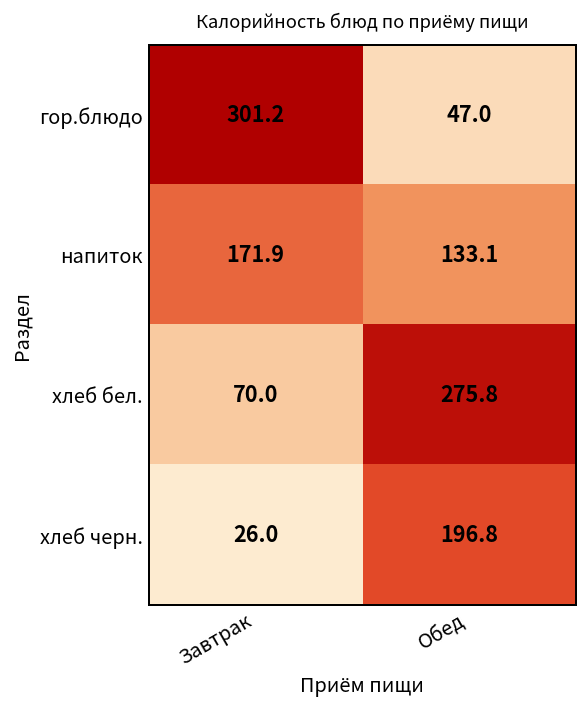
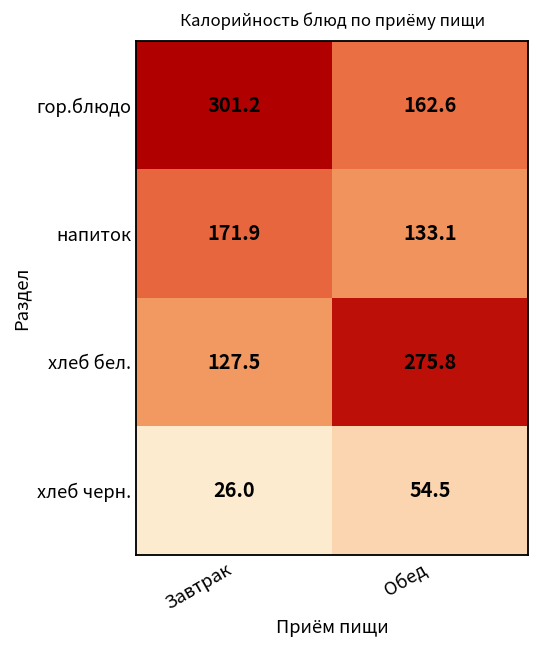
гор.блюдо, Обед: 47.0 -> 162.6
хлеб бел., Завтрак: 70.0 -> 127.5
хлеб черн., Обед: 196.8 -> 54.5
